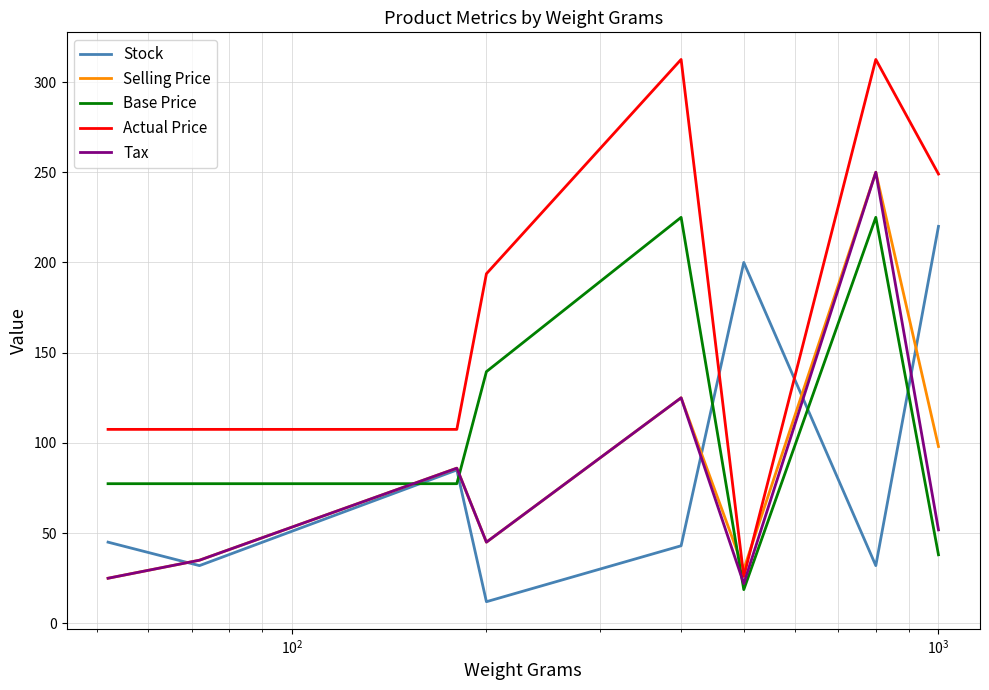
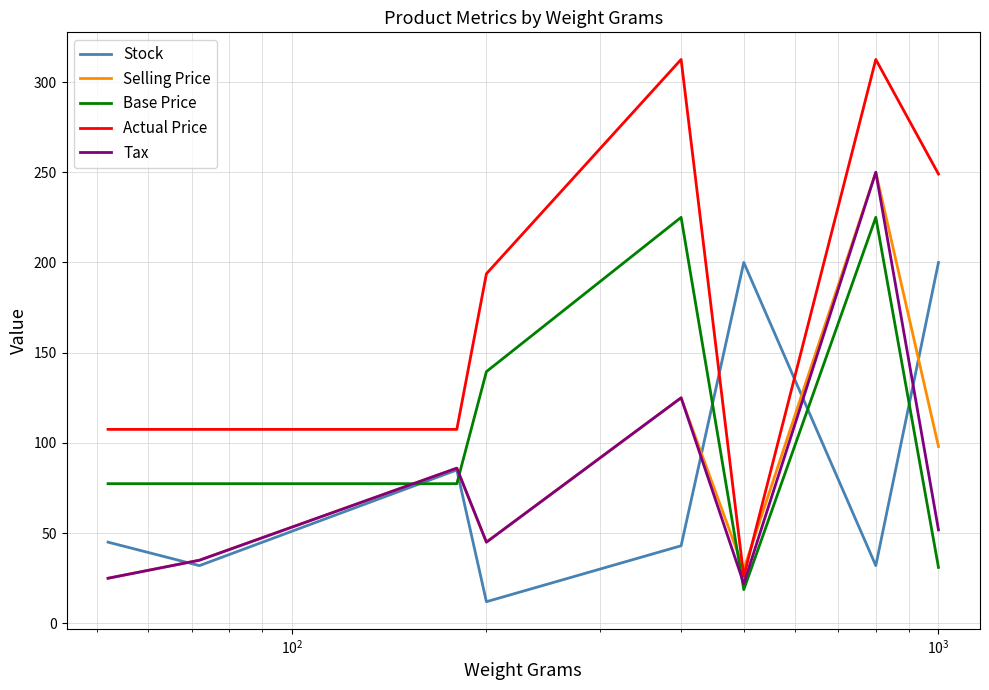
Stock, 10^3: 220 -> 200
Base Price, 10^3: 38 -> 31
